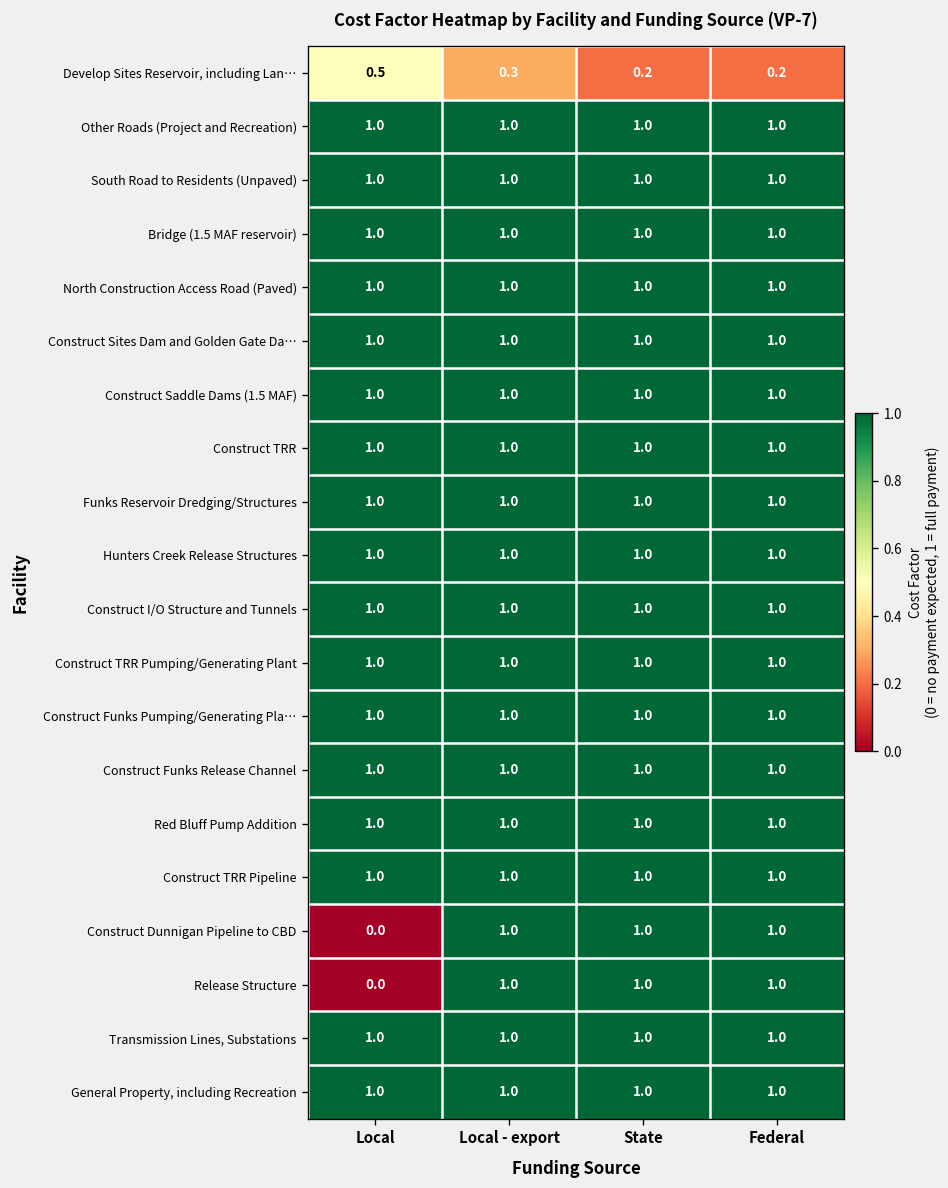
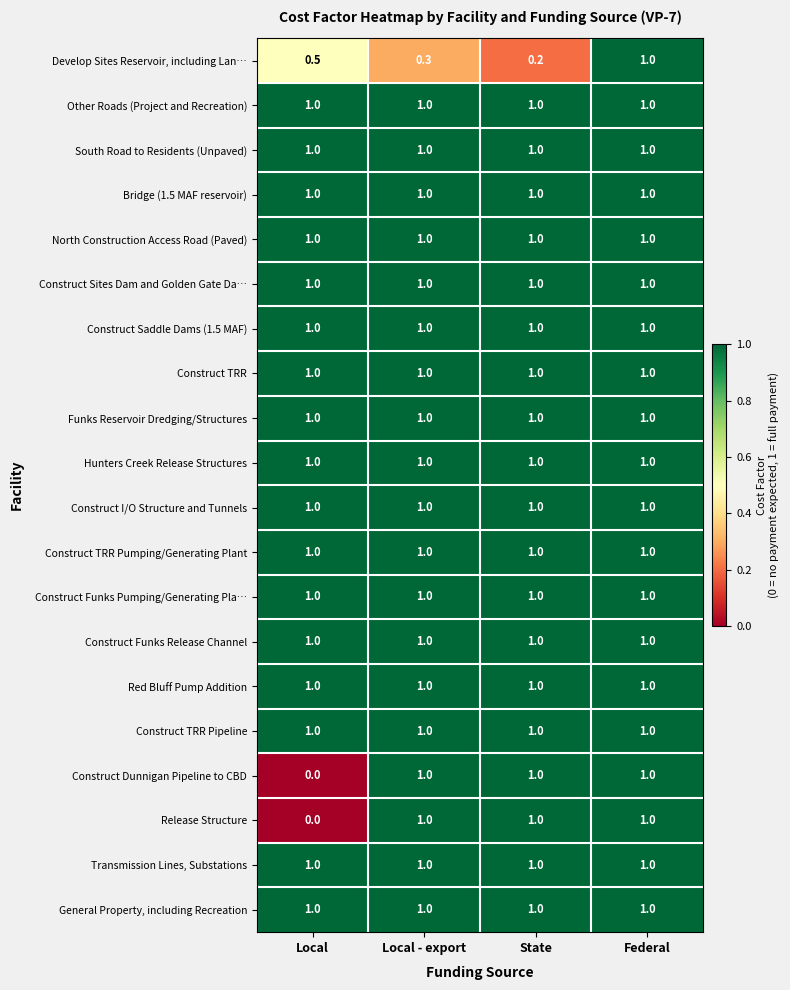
Develop Sites Reservoir, including Lan…, Federal: 0.2 -> 1.0
